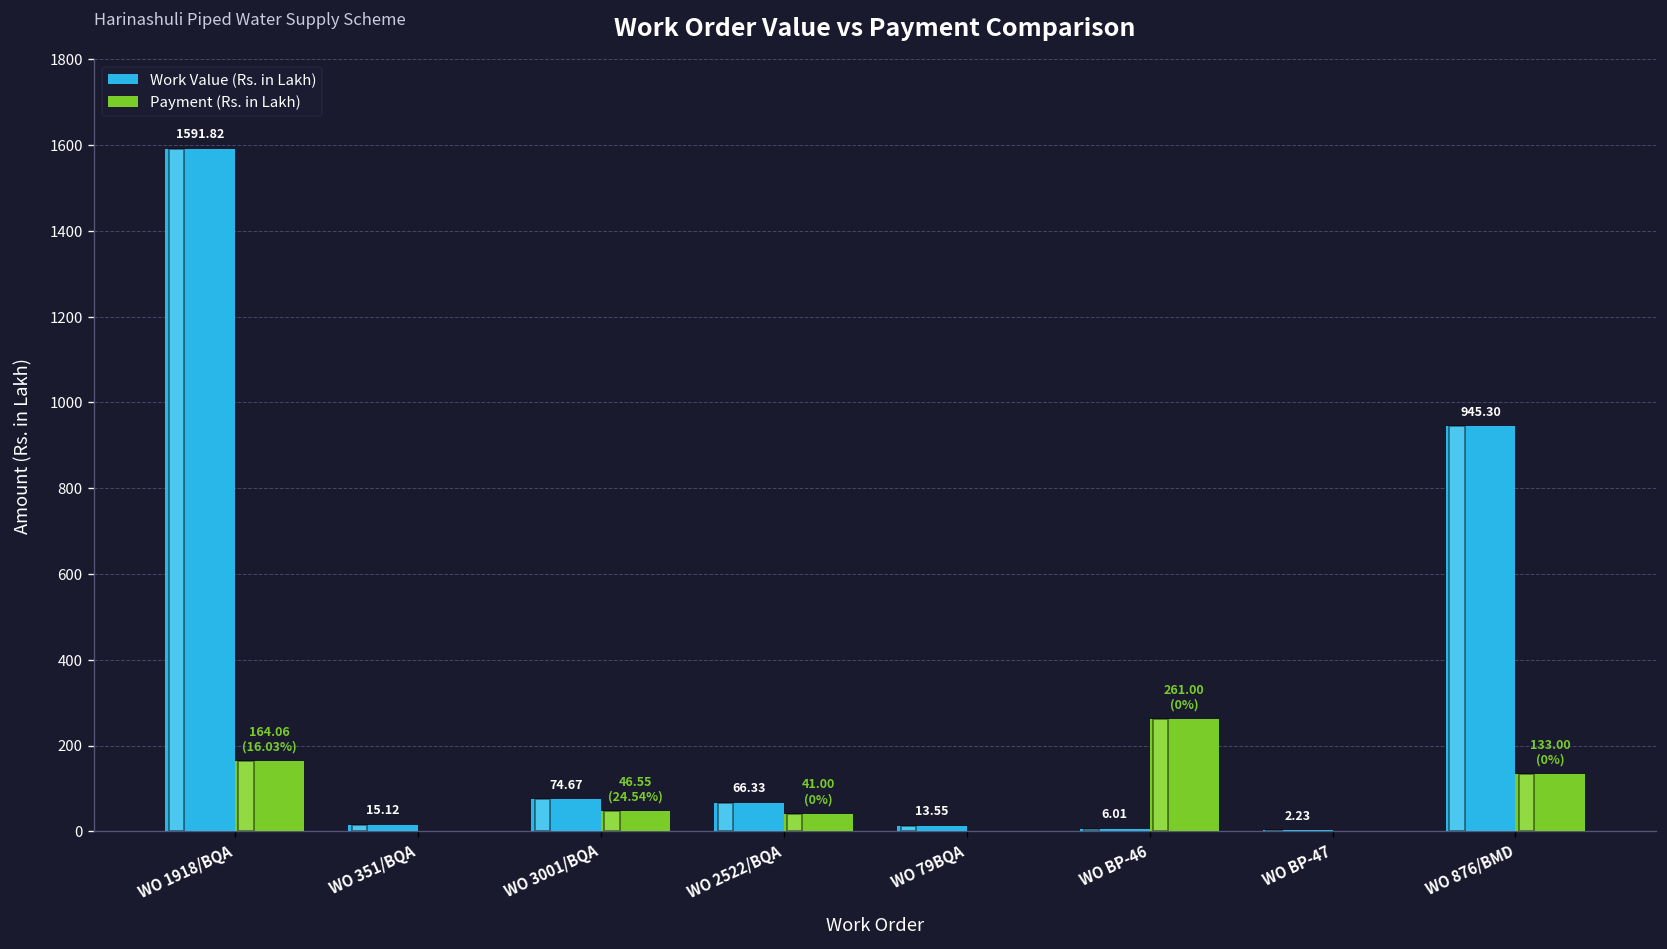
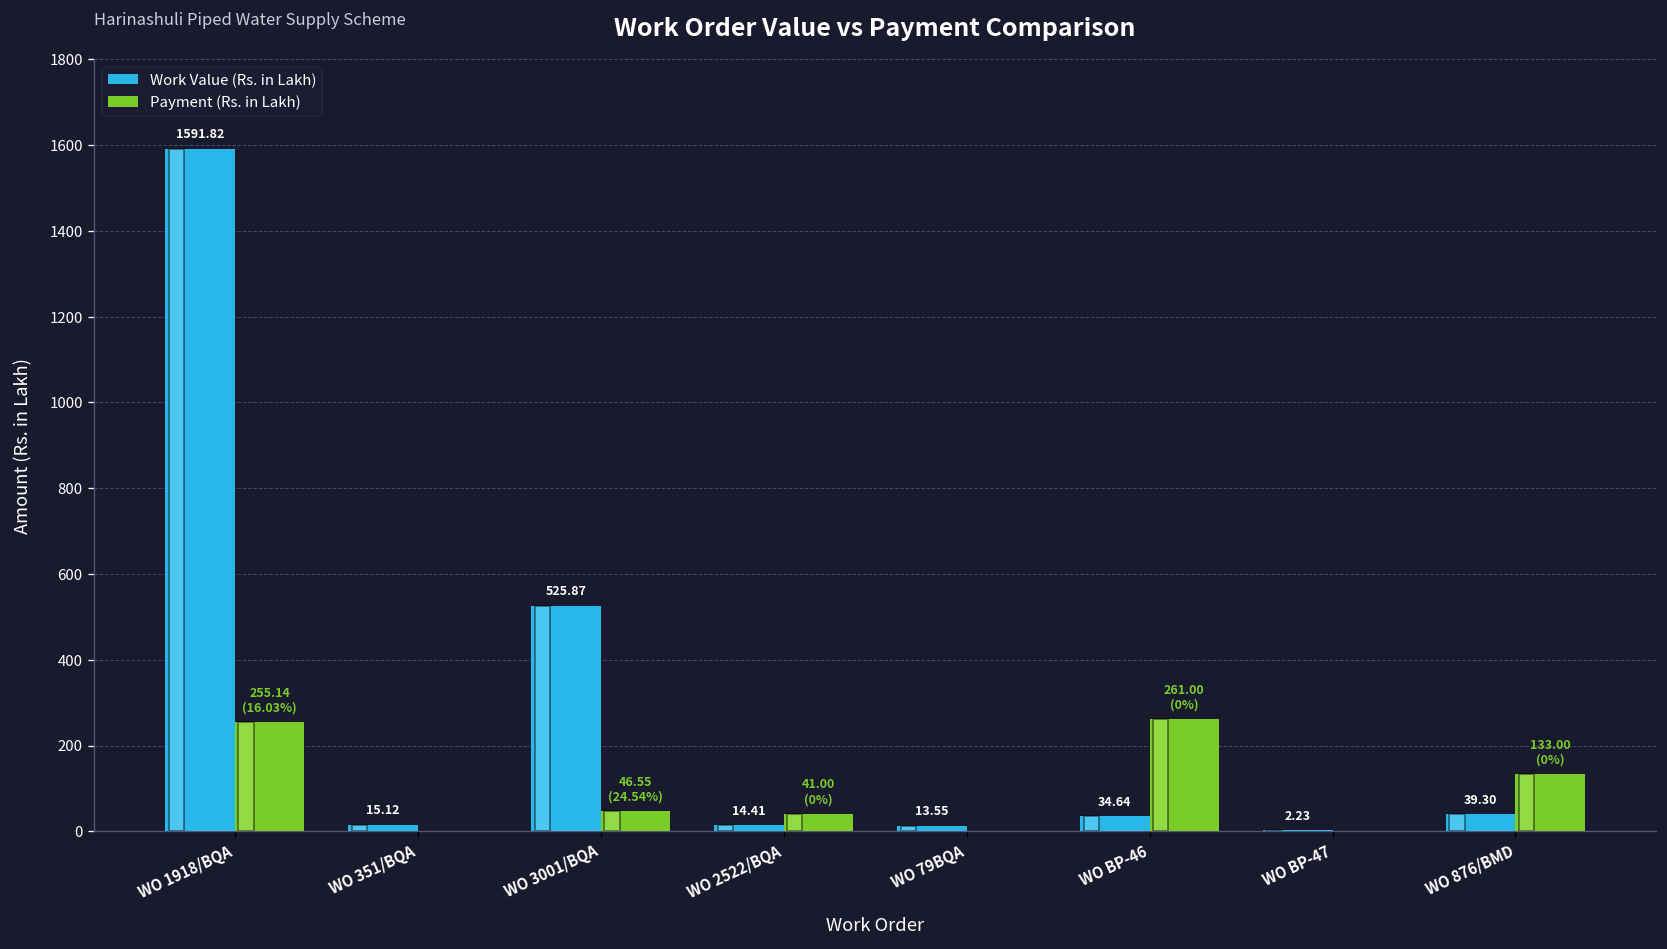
Payment (Rs. in Lakh), WO 1918/BQA: 164.06 -> 255.14
Work Value (Rs. in Lakh), WO 3001/BQA: 74.67 -> 525.87
Work Value (Rs. in Lakh), WO 2522/BQA: 66.33 -> 14.41
Work Value (Rs. in Lakh), WO BP-46: 6.01 -> 34.64
Work Value (Rs. in Lakh), WO 876/BMD: 945.30 -> 39.30
